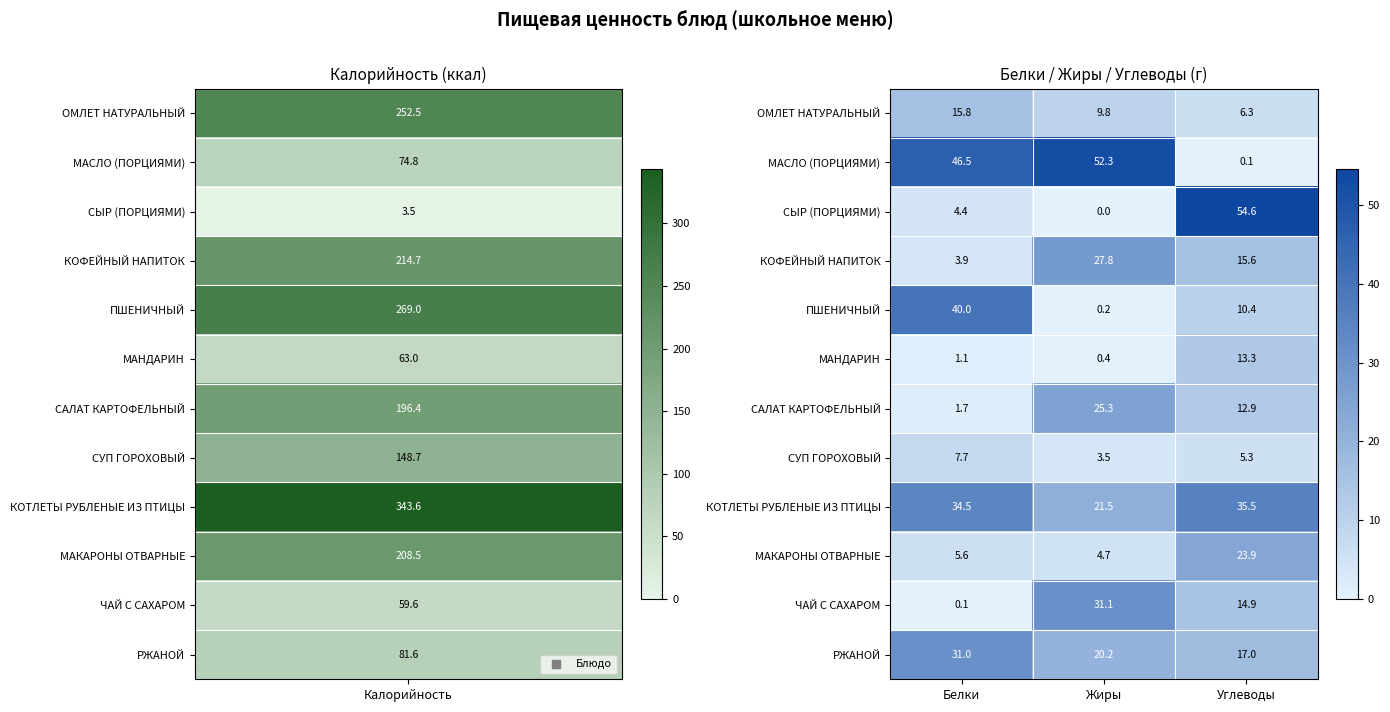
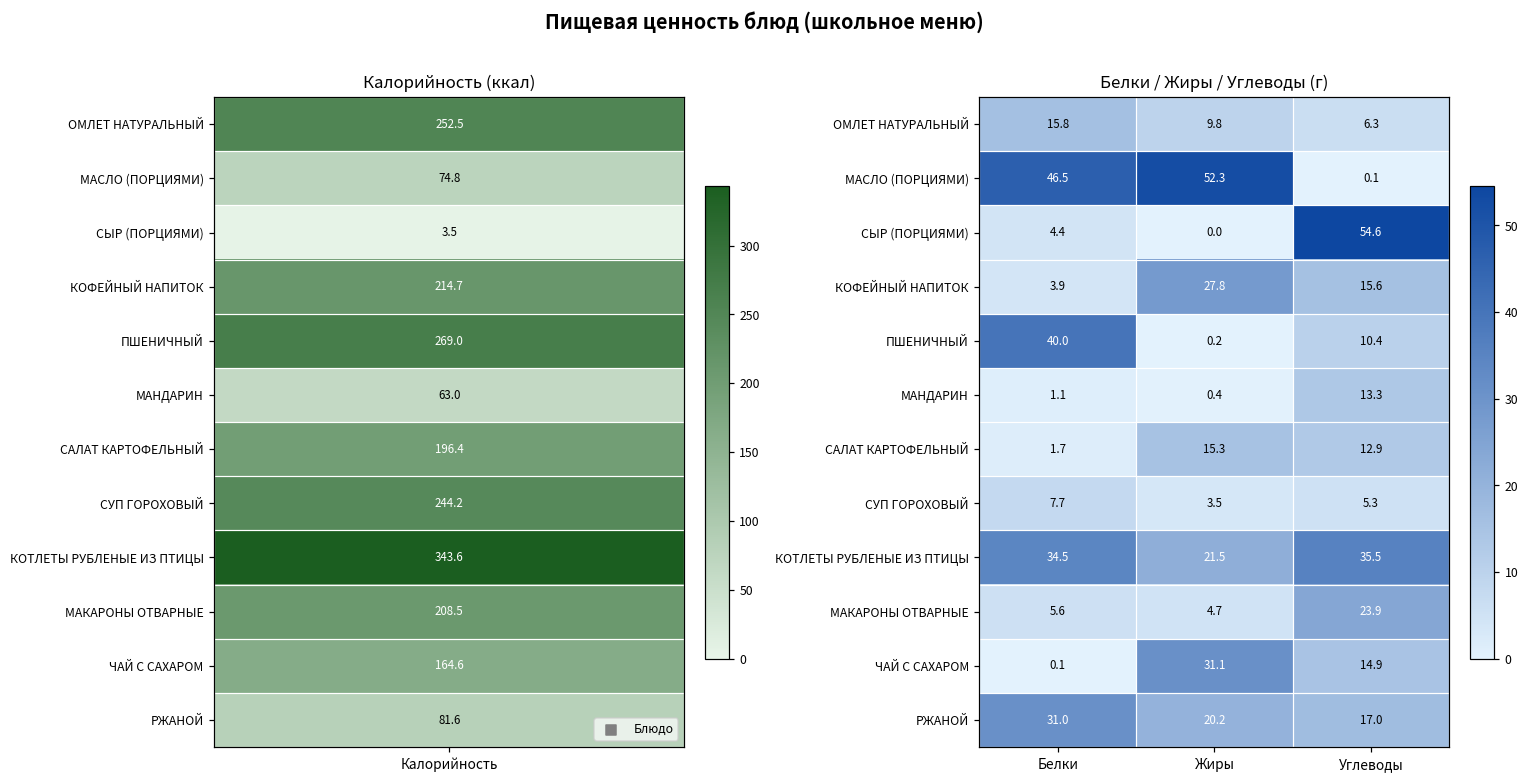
Калорийность (ккал), СУП ГОРОХОВЫЙ, Калорийность: 148.7 -> 244.2
Калорийность (ккал), ЧАЙ С САХАРОМ, Калорийность: 59.6 -> 164.6
Белки / Жиры / Углеводы (г), САЛАТ КАРТОФЕЛЬНЫЙ, Жиры: 25.3 -> 15.3
